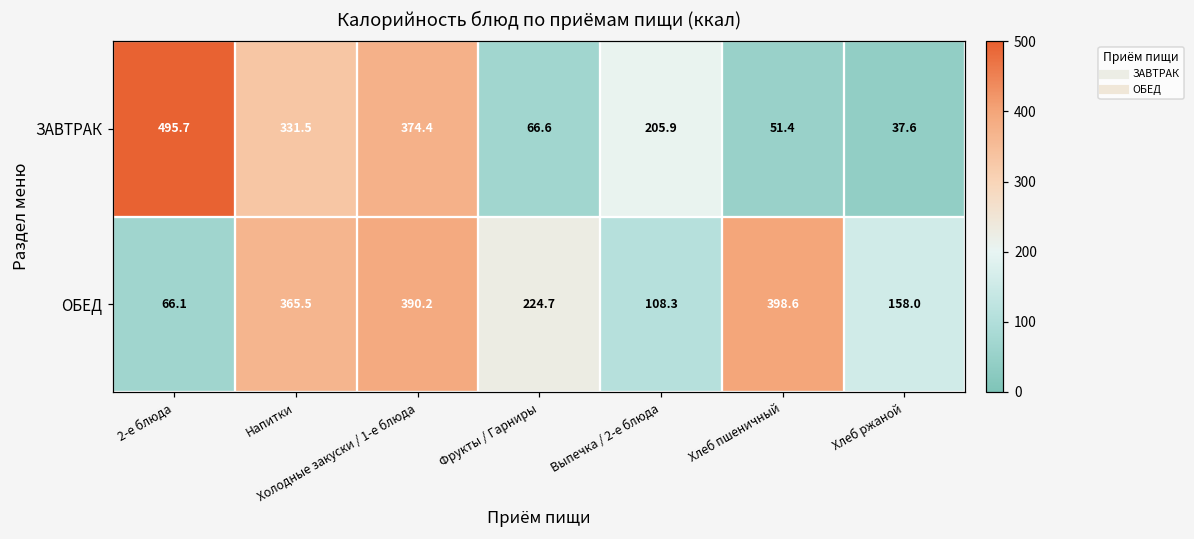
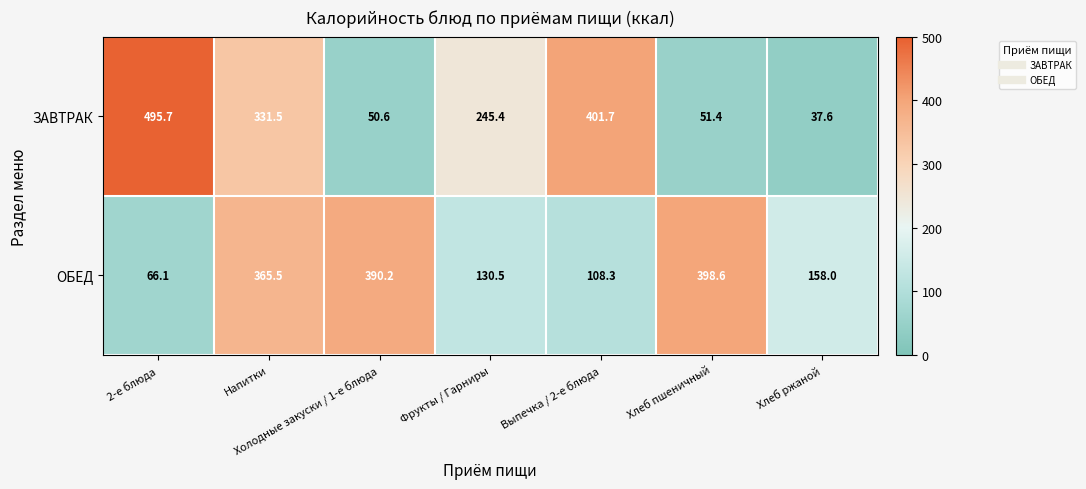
ЗАВТРАК, Холодные закуски / 1-е блюда: 374.4 -> 50.6
ЗАВТРАК, Фрукты / Гарниры: 66.6 -> 245.4
ЗАВТРАК, Выпечка / 2-е блюда: 205.9 -> 401.7
ОБЕД, Фрукты / Гарниры: 224.7 -> 130.5
